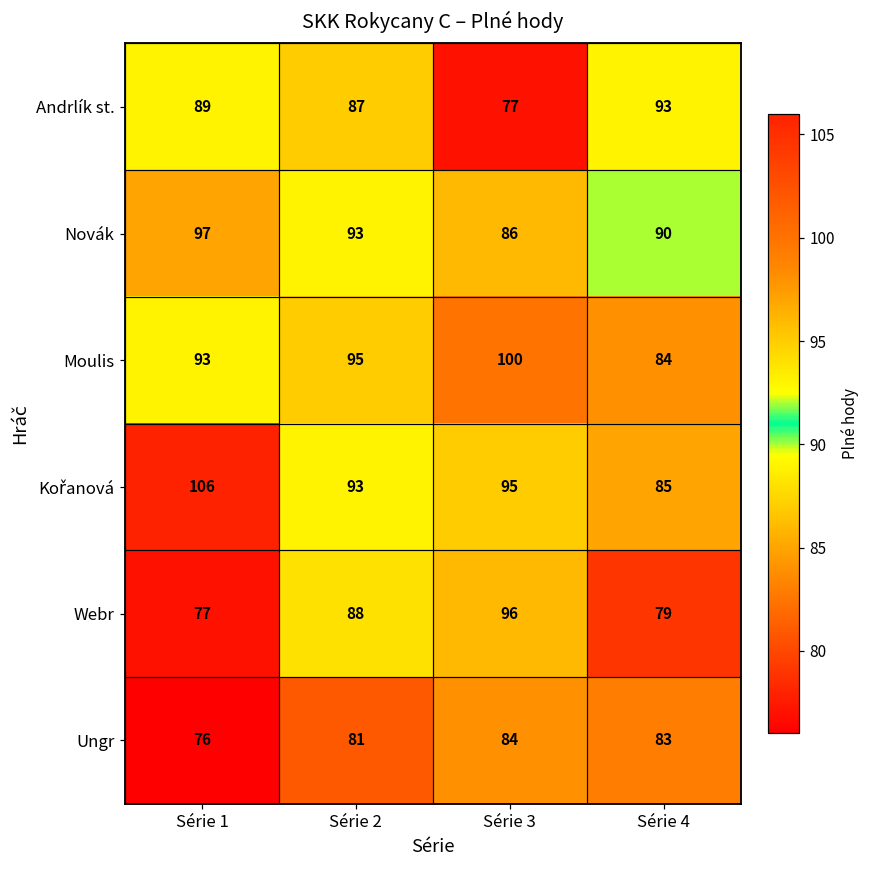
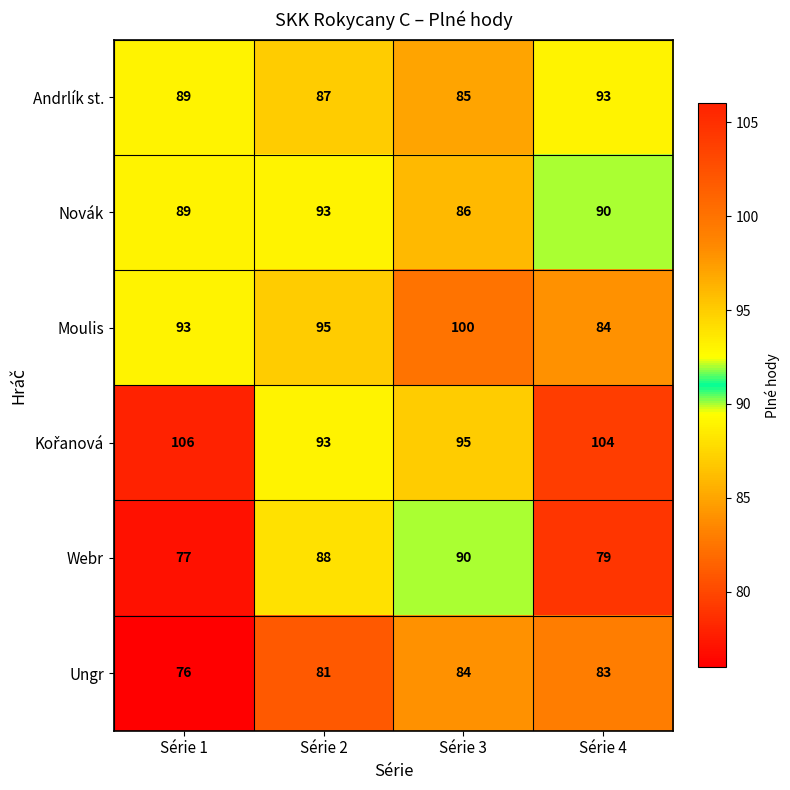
Andrlík st., Série 3: 77 -> 85
Novák, Série 1: 97 -> 89
Kořanová, Série 4: 85 -> 104
Webr, Série 3: 96 -> 90
